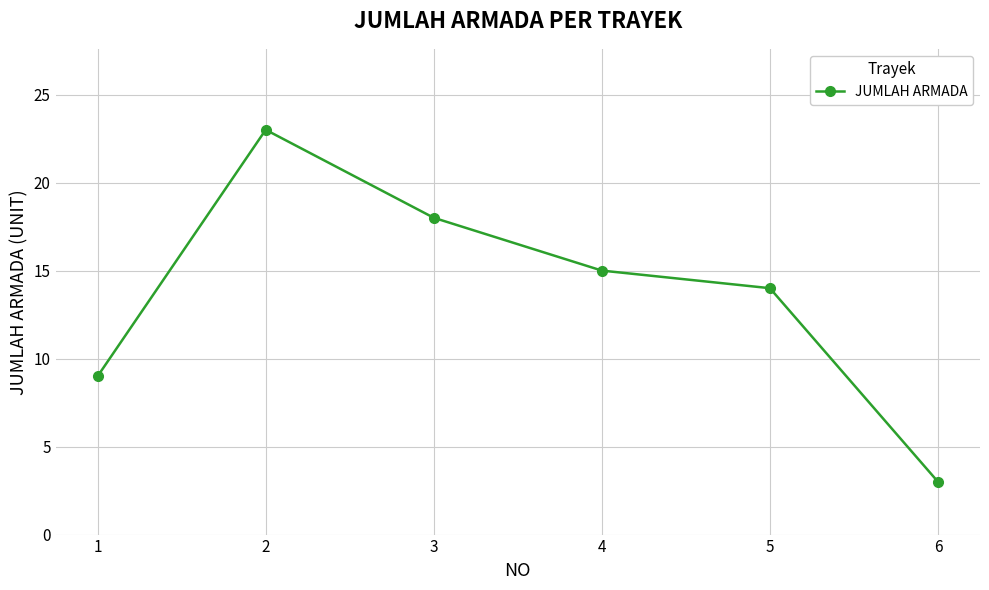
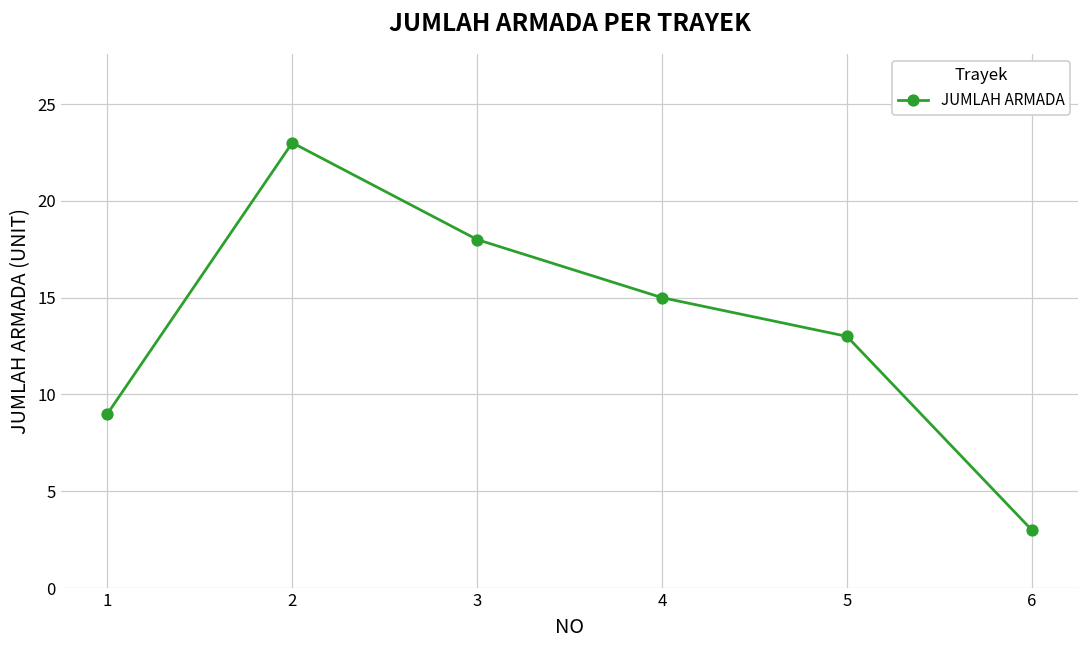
5: 14 -> 13
